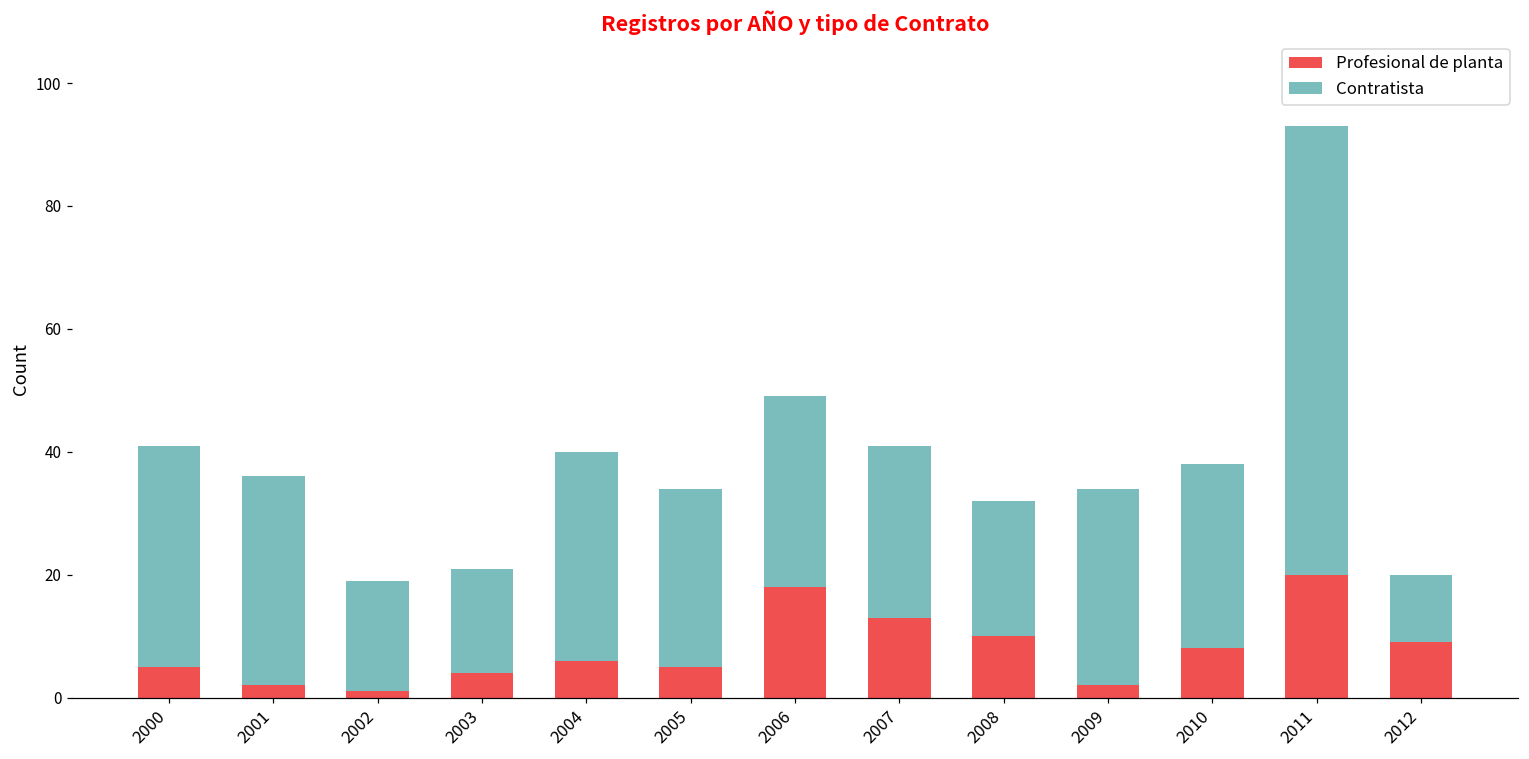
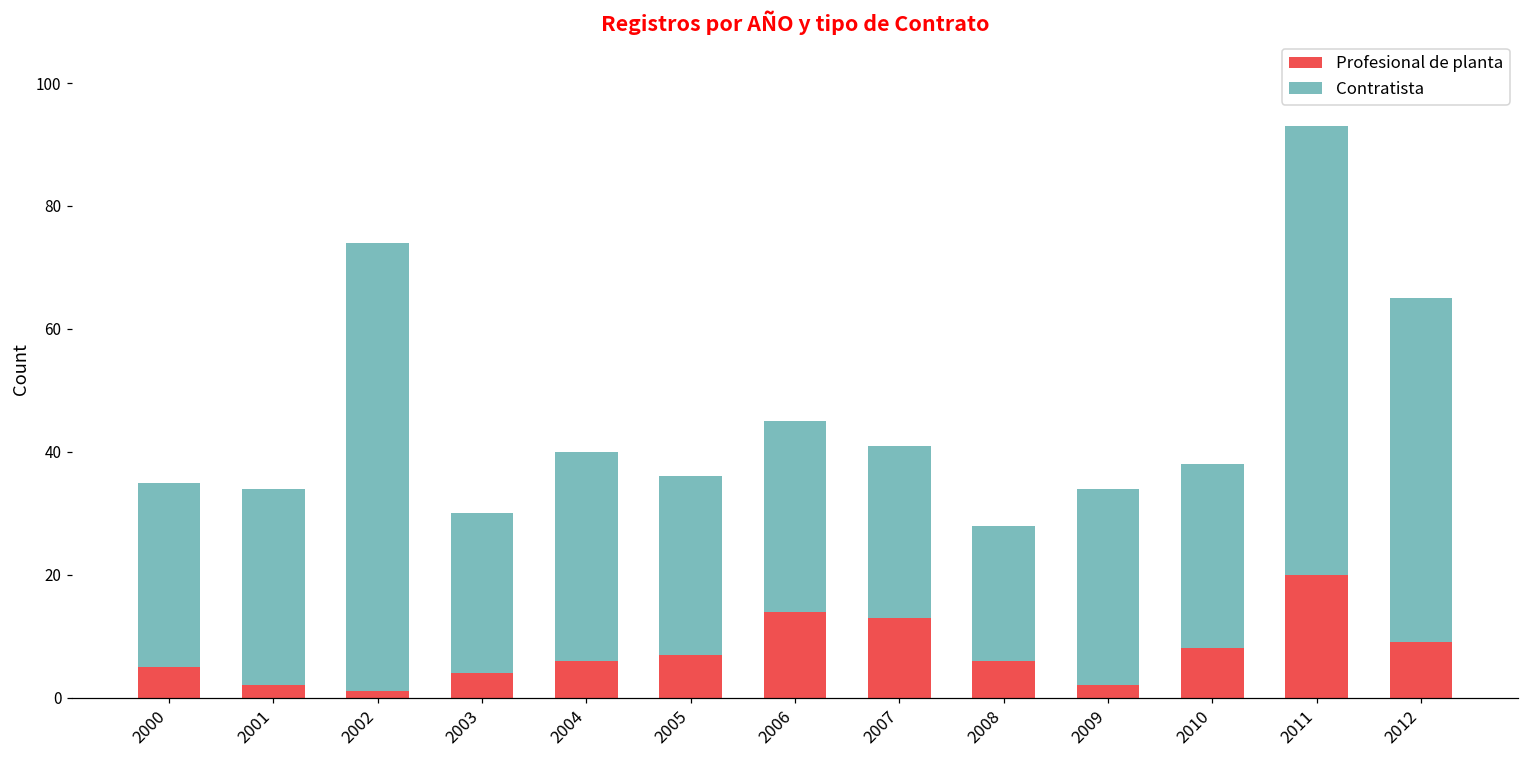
Contratista, 2000: 36 -> 30
Contratista, 2001: 34 -> 32
Contratista, 2002: 18 -> 73
Contratista, 2003: 17 -> 26
Profesional de planta, 2005: 5 -> 7
Profesional de planta, 2006: 18 -> 14
Profesional de planta, 2008: 10 -> 6
Contratista, 2012: 11 -> 56
